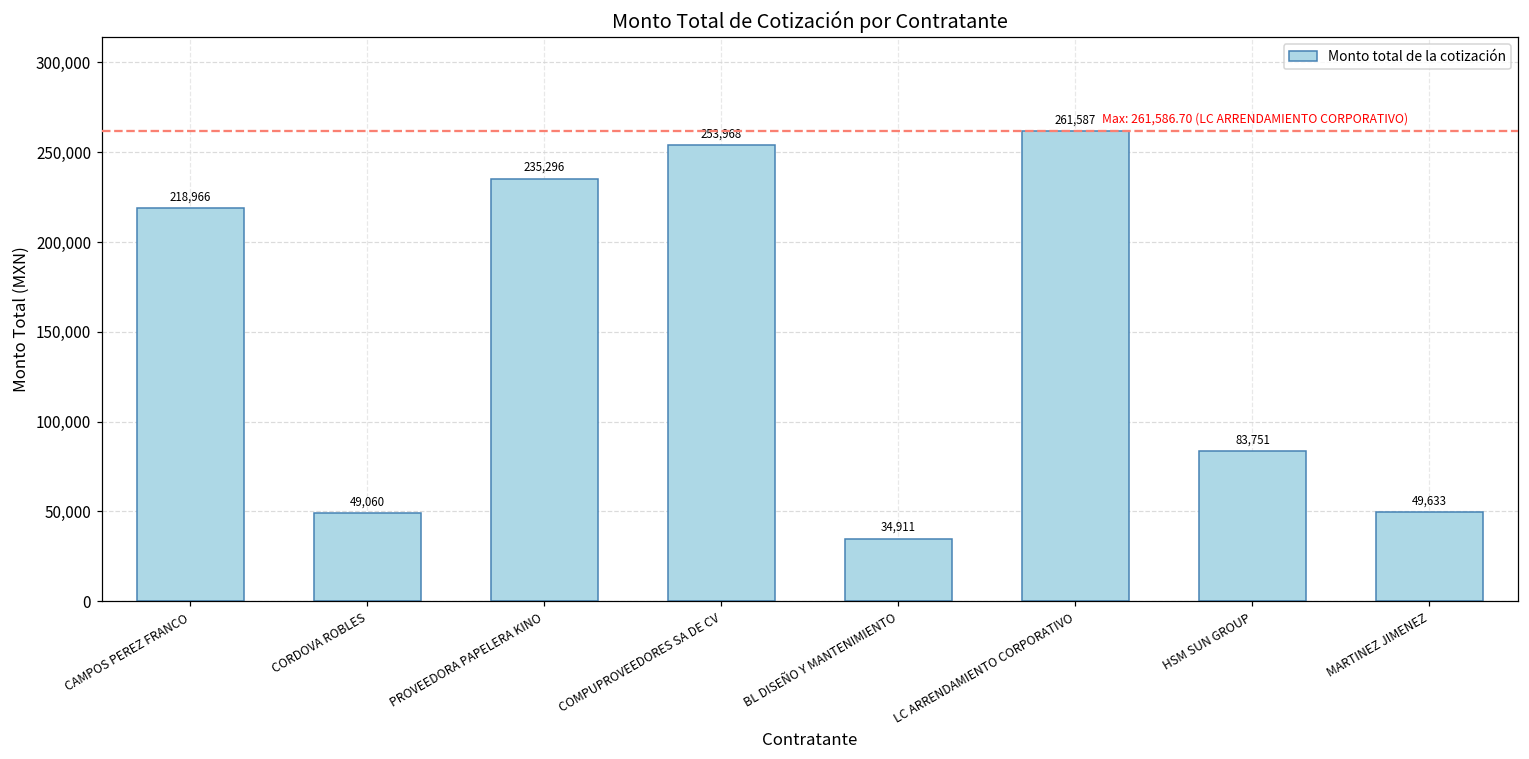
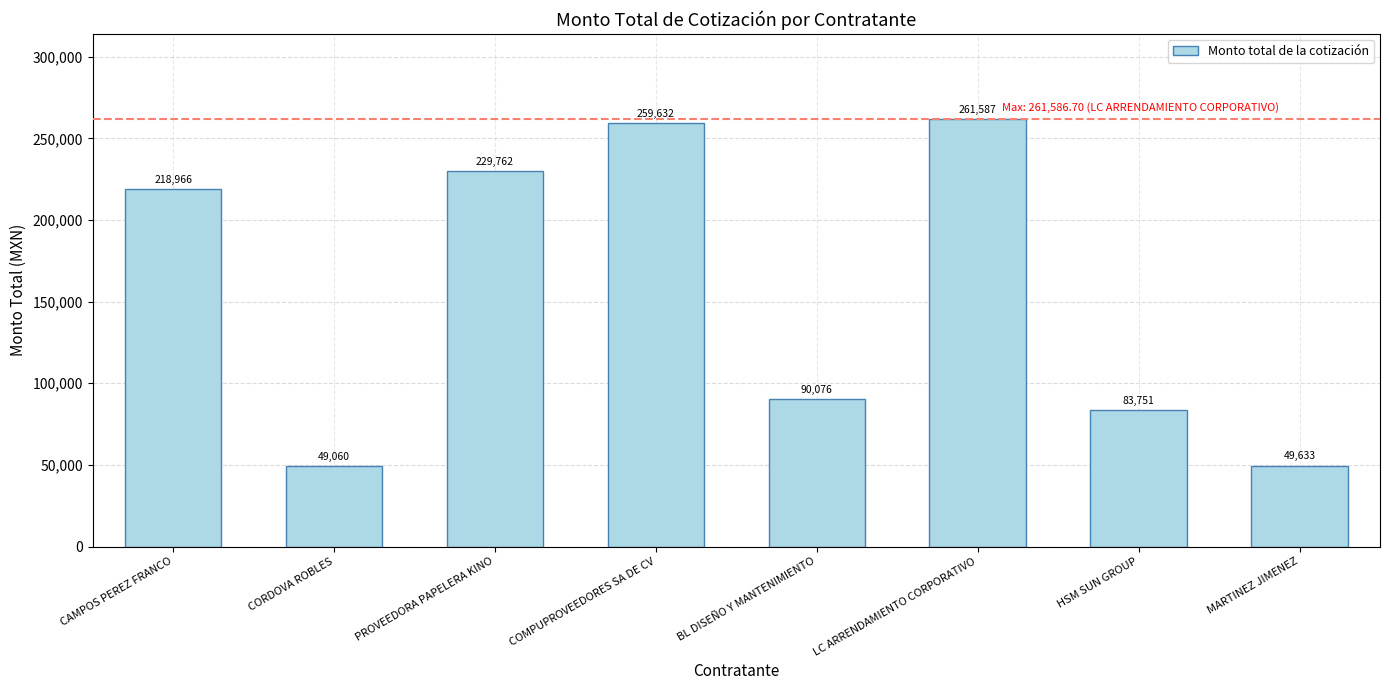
PROVEEDORA PAPELERA KINO: 235,296 -> 229,762
COMPUPROVEEDORES SA DE CV: 253,968 -> 259,632
BL DISEÑO Y MANTENIMIENTO: 34,911 -> 90,076
